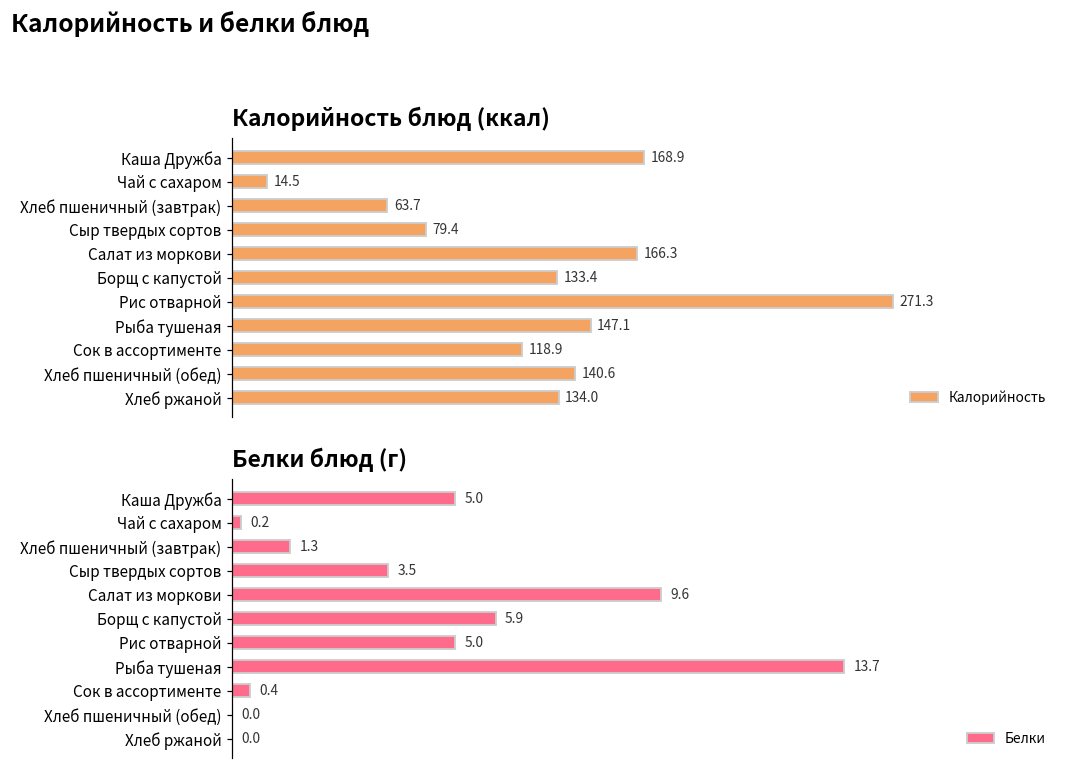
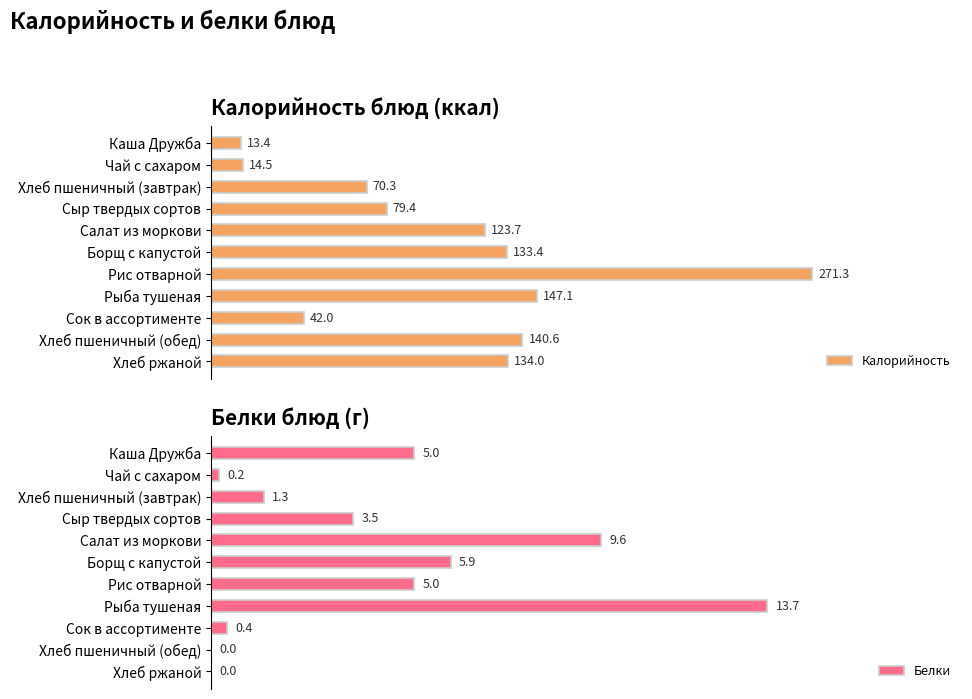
Калорийность блюд (ккал), Каша Дружба: 168.9 -> 13.4
Калорийность блюд (ккал), Хлеб пшеничный (завтрак): 63.7 -> 70.3
Калорийность блюд (ккал), Салат из моркови: 166.3 -> 123.7
Калорийность блюд (ккал), Сок в ассортименте: 118.9 -> 42.0
